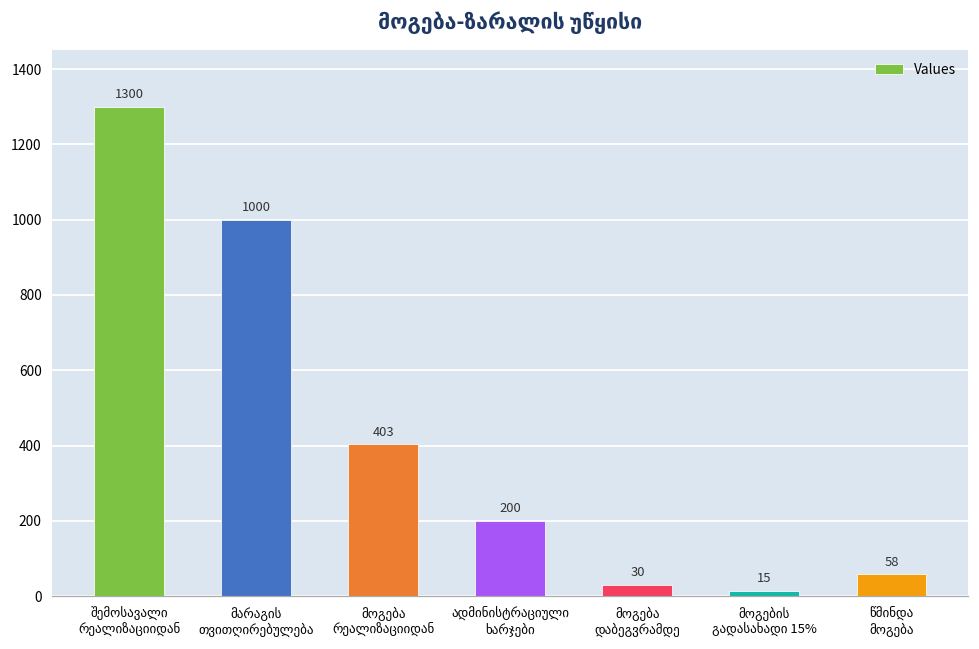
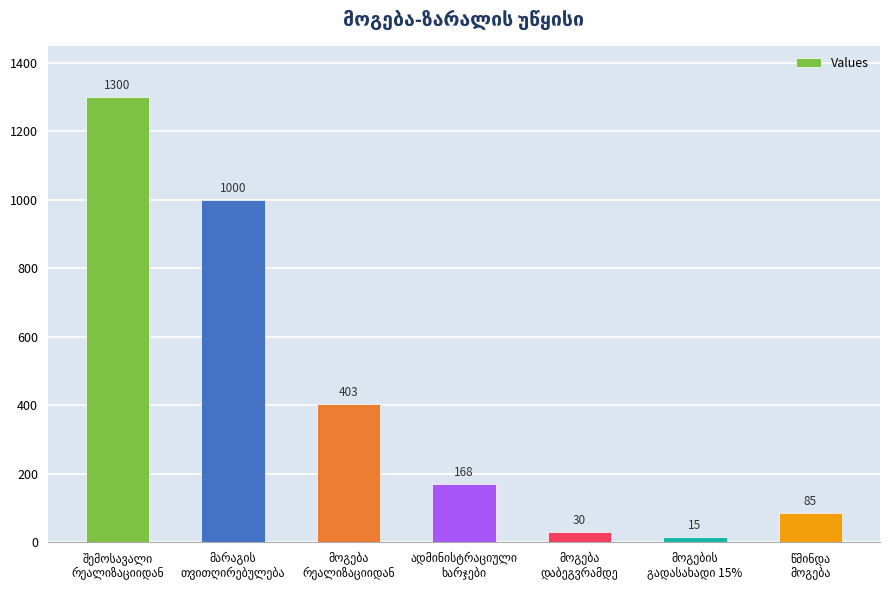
ადმინისტრაციული ხარჯები: 200 -> 168
წმინდა მოგება: 58 -> 85
